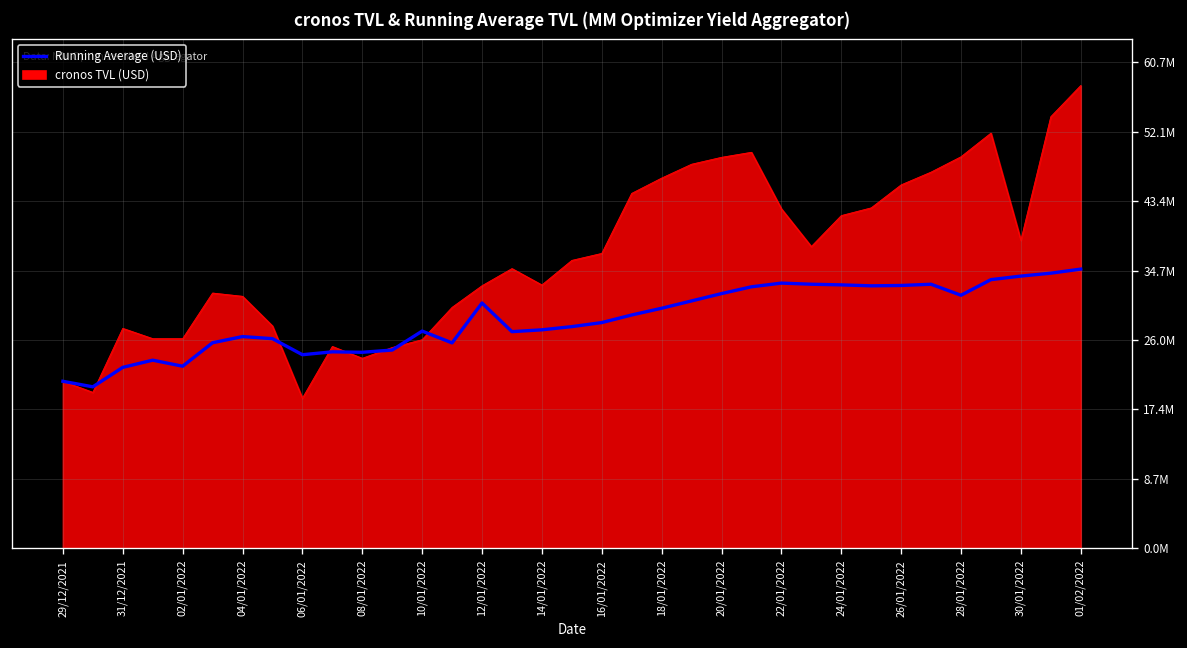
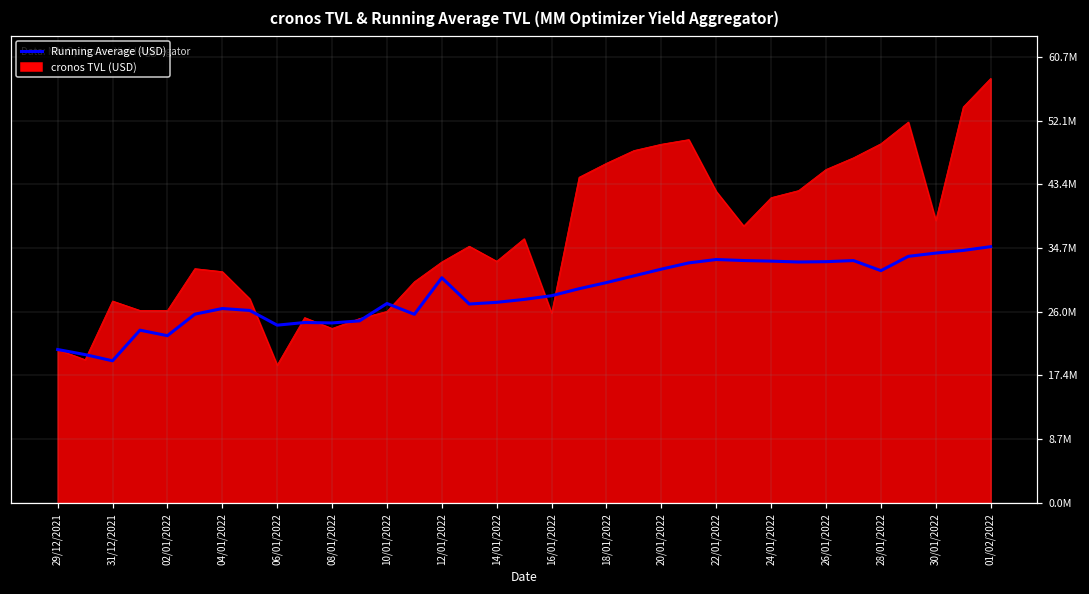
Running Average (USD), 31/12/2021: 23000000 -> 19000000
cronos TVL (USD), 16/01/2022: 37000000 -> 26000000
